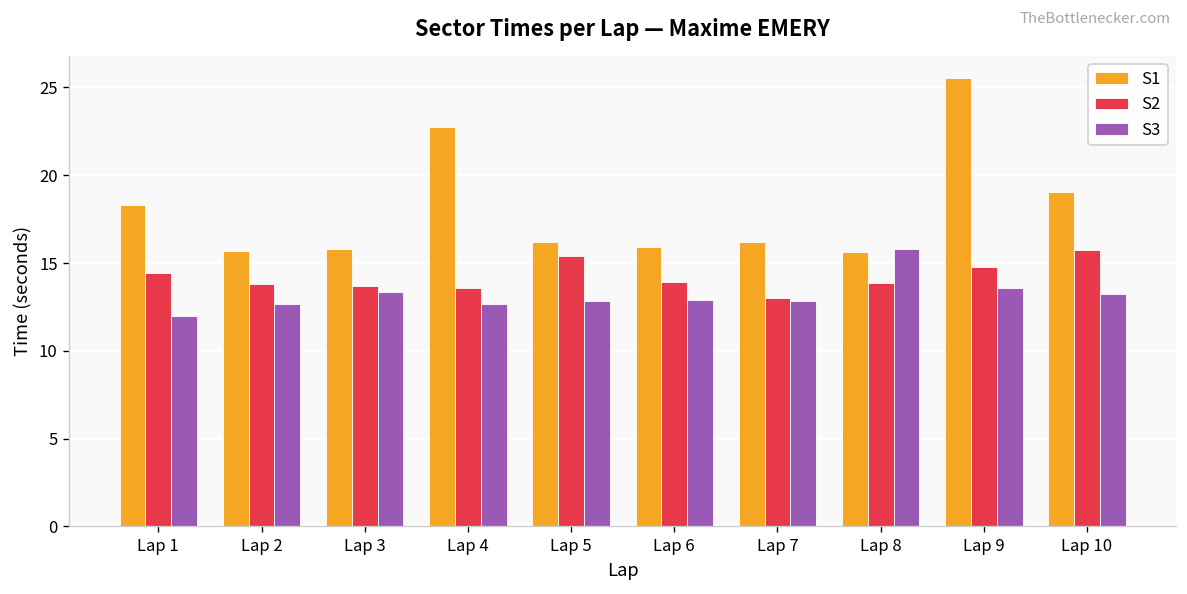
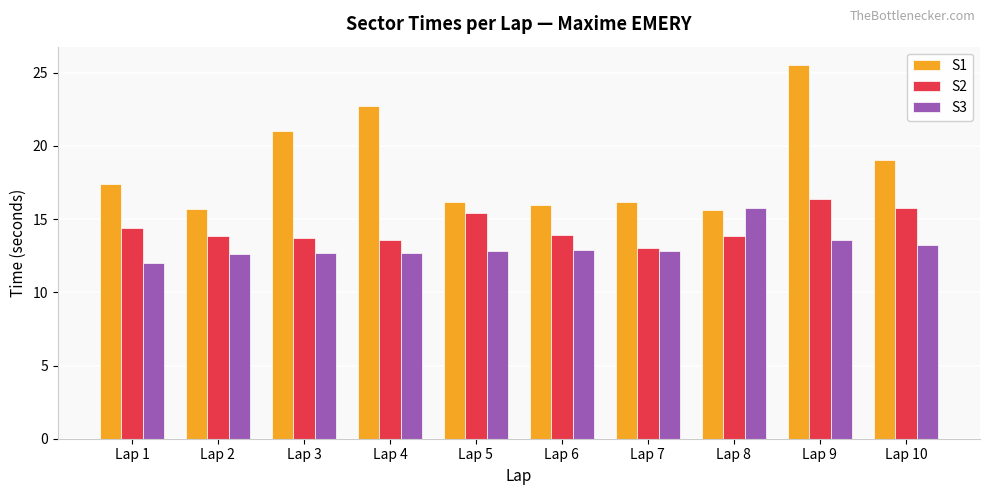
S1, Lap 1: 18.3 -> 17.4
S1, Lap 3: 15.8 -> 21.0
S3, Lap 3: 13.3 -> 12.7
S2, Lap 9: 14.8 -> 16.4
